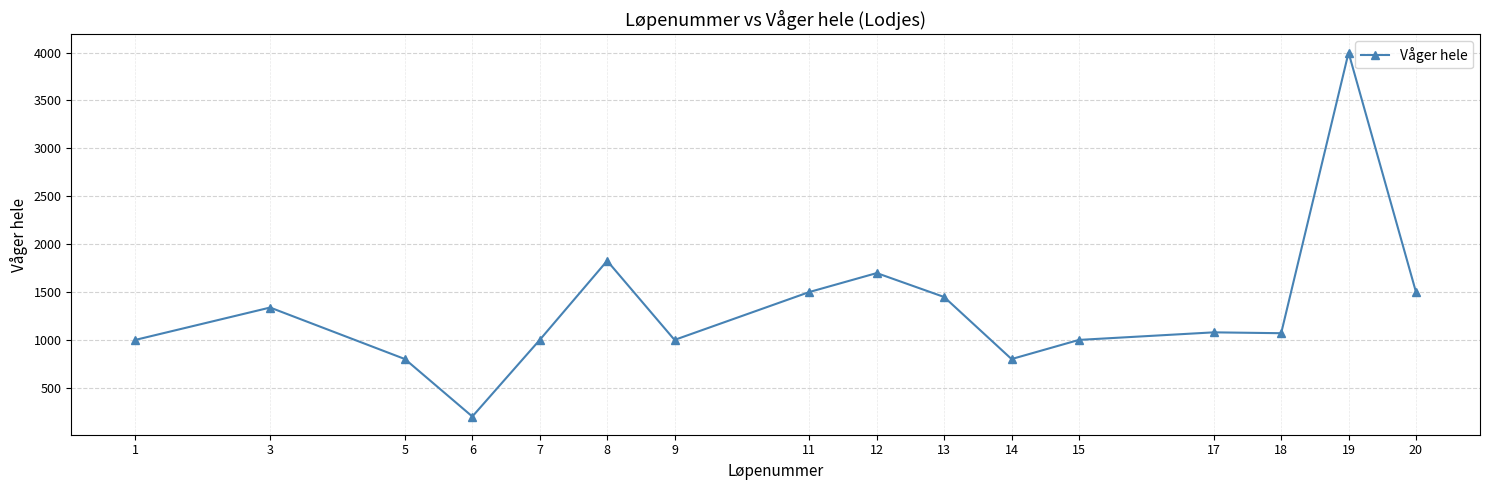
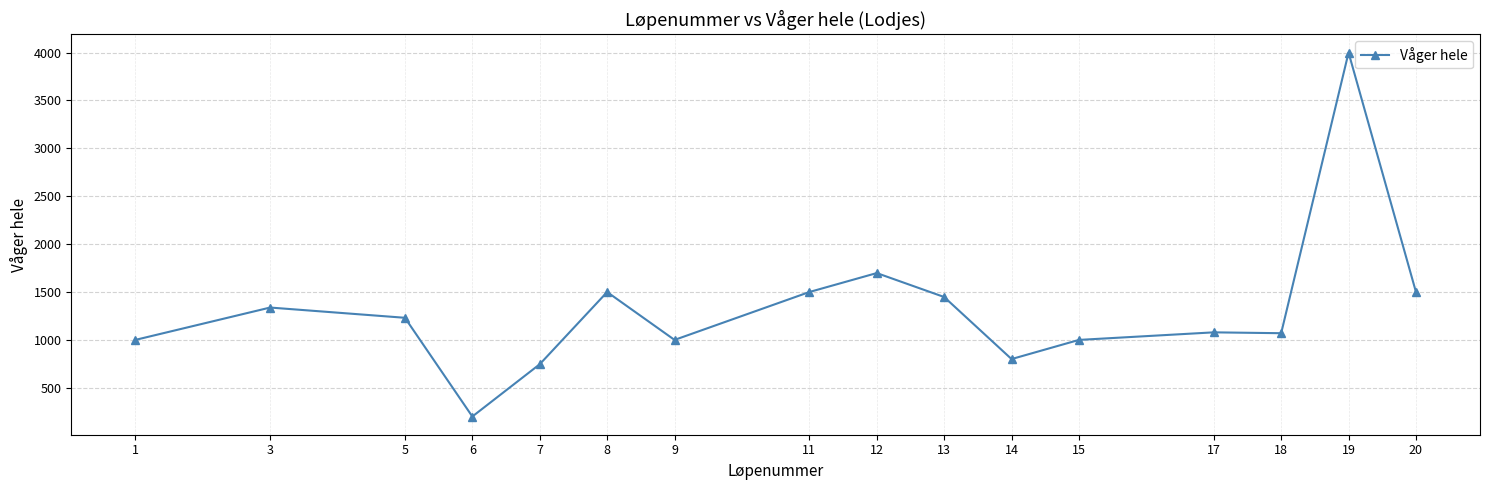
5: 800 -> 1200
7: 1000 -> 700
8: 1800 -> 1500
